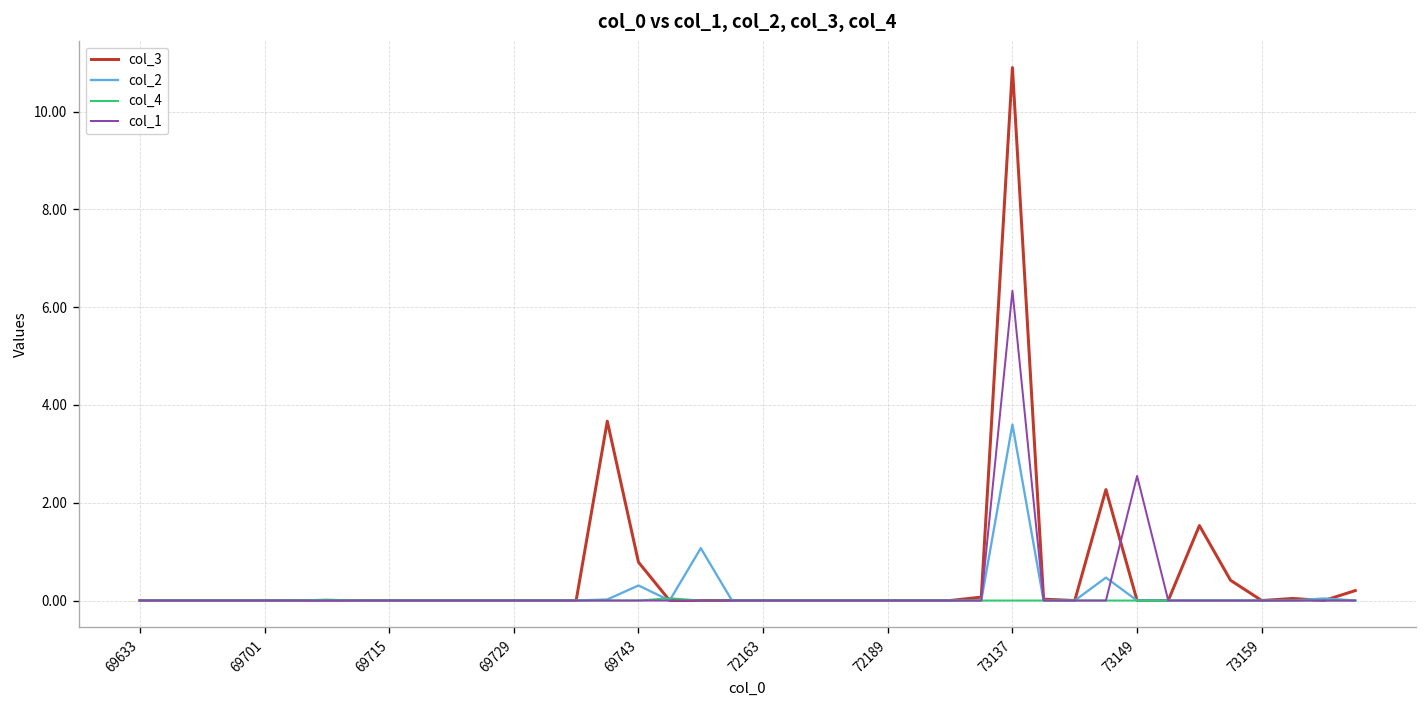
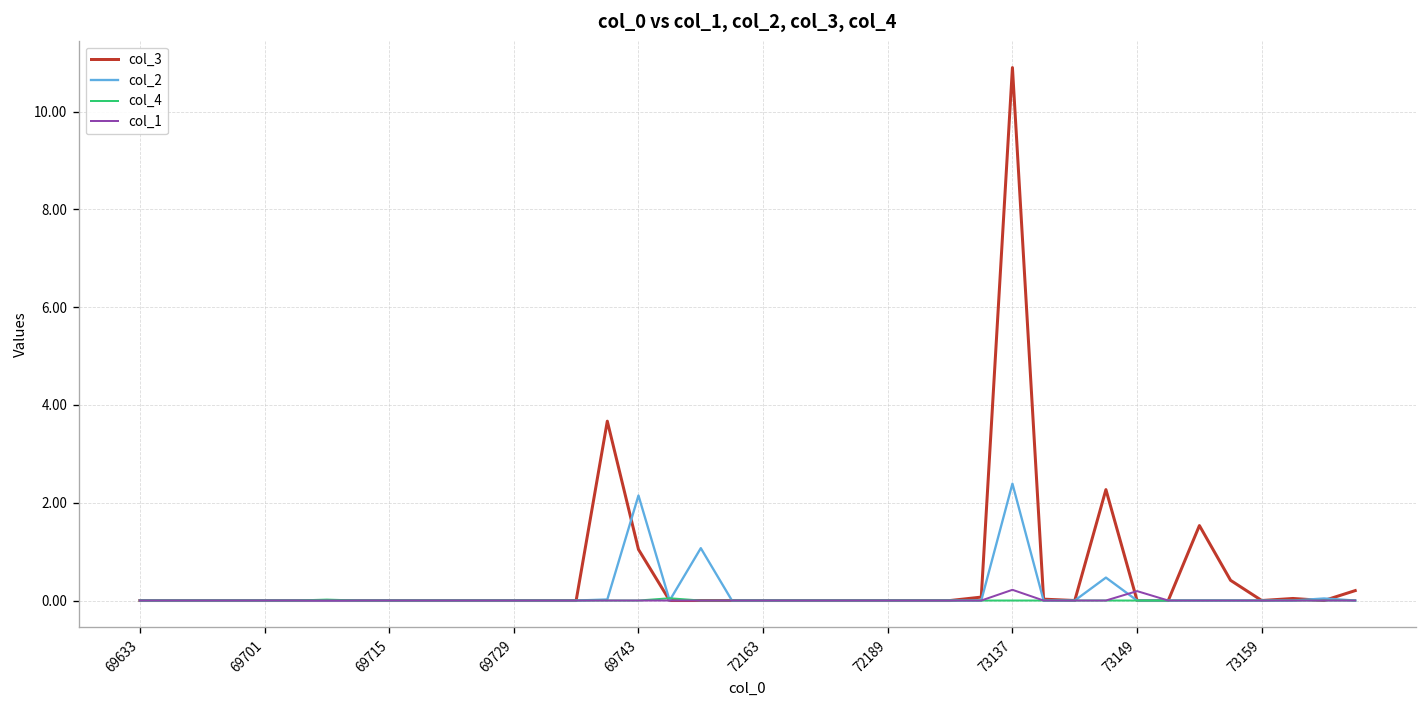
col_3, 69743: 0.8 -> 1.0
col_2, 69743: 0.3 -> 2.1
col_2, 73137: 3.6 -> 2.4
col_1, 73137: 6.3 -> 0.2
col_1, 73149: 2.5 -> 0.2
